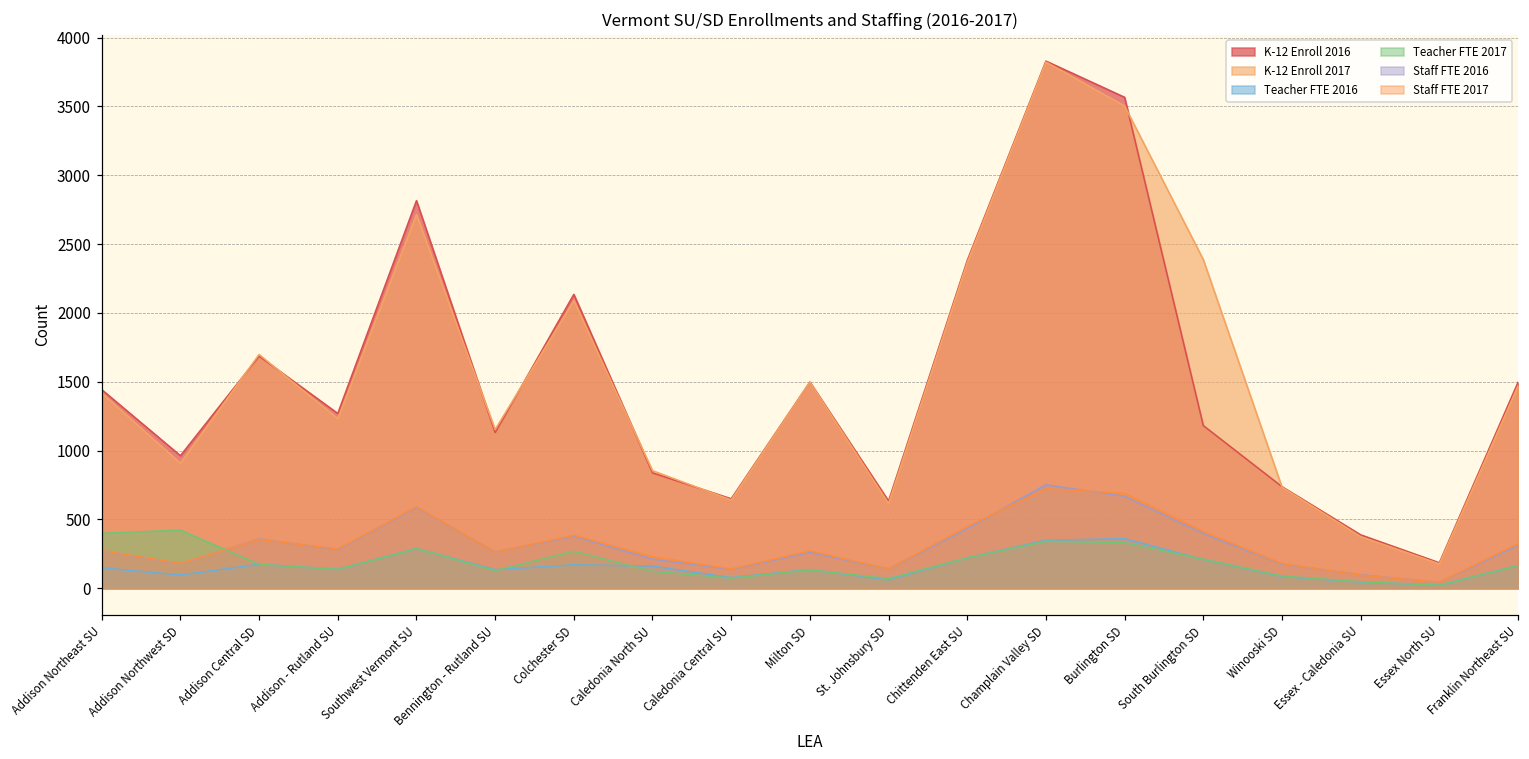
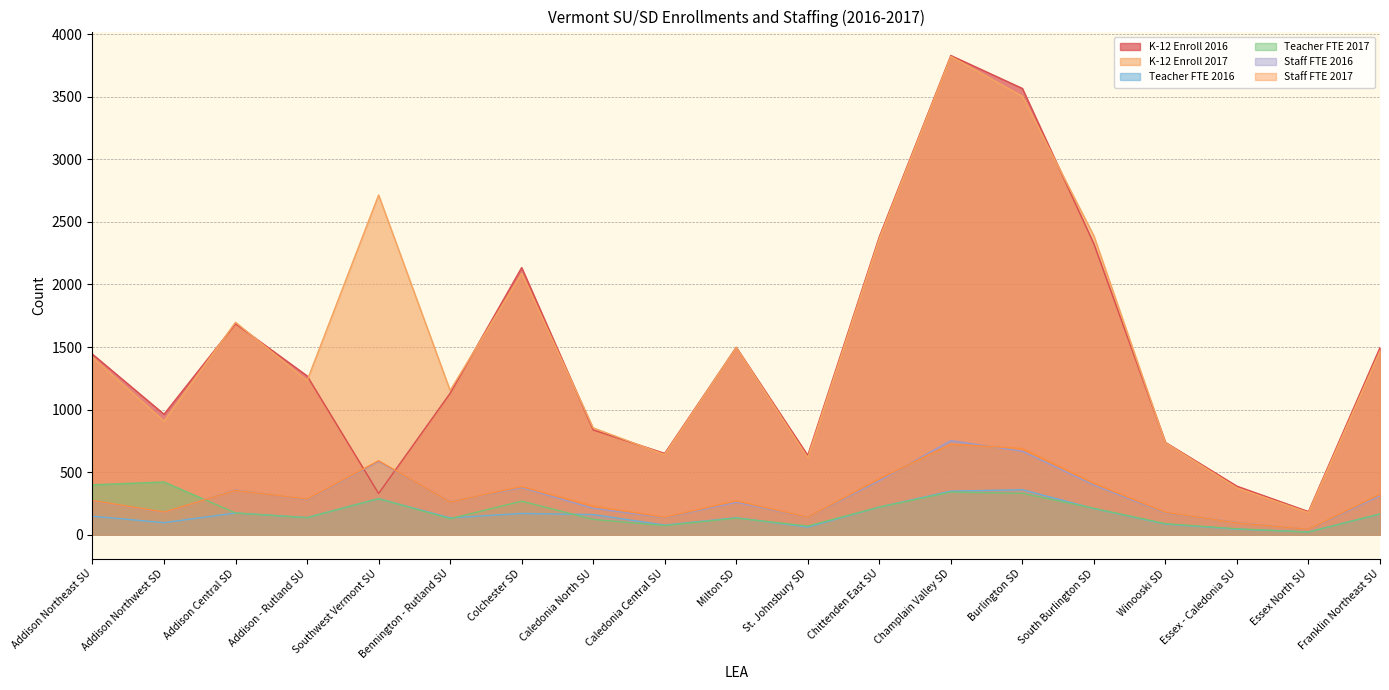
K-12 Enroll 2016, Southwest Vermont SU: 2820 -> 330
K-12 Enroll 2016, South Burlington SD: 1180 -> 2330
